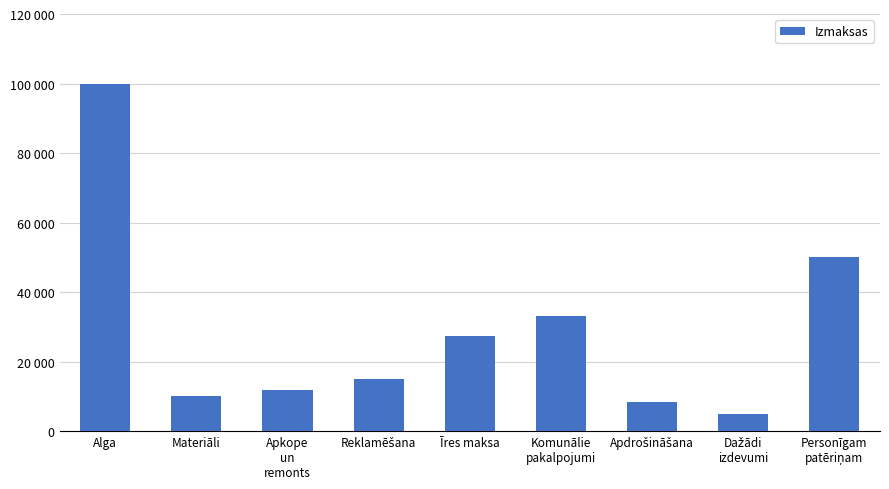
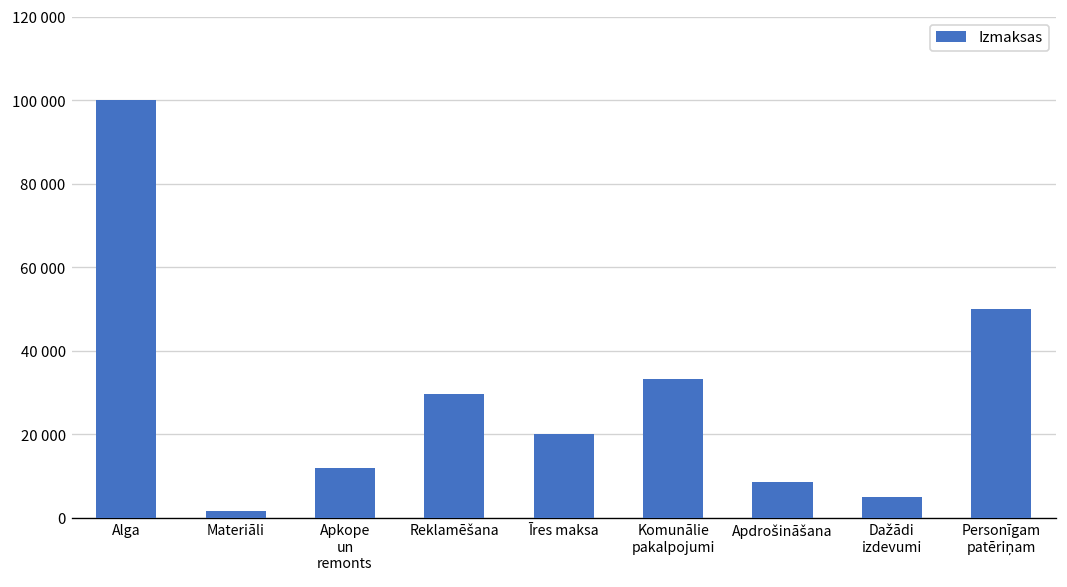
Materiāli: 10000 -> 2000
Reklamēšana: 15000 -> 30000
Īres maksa: 27000 -> 20000
